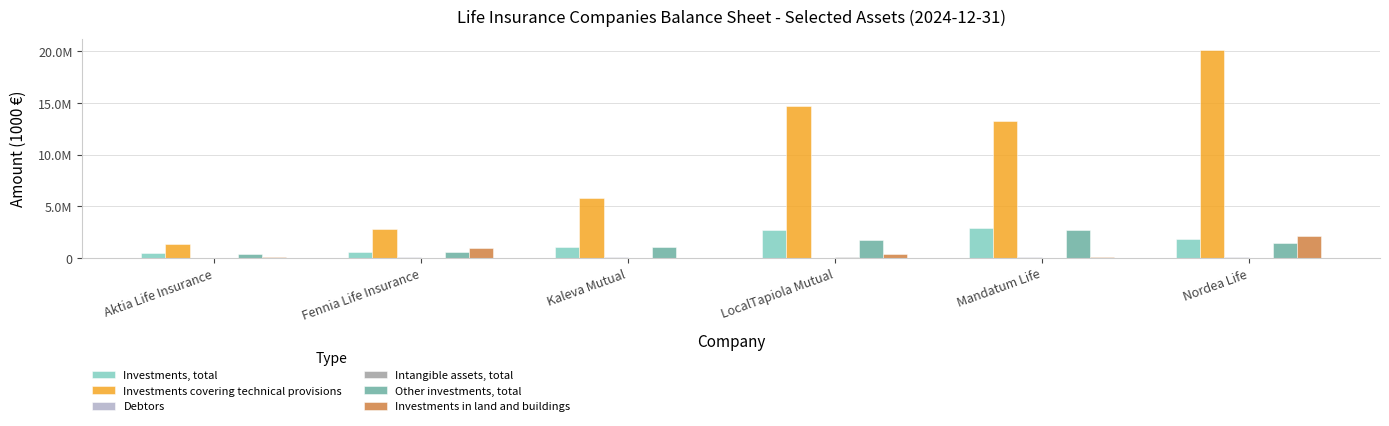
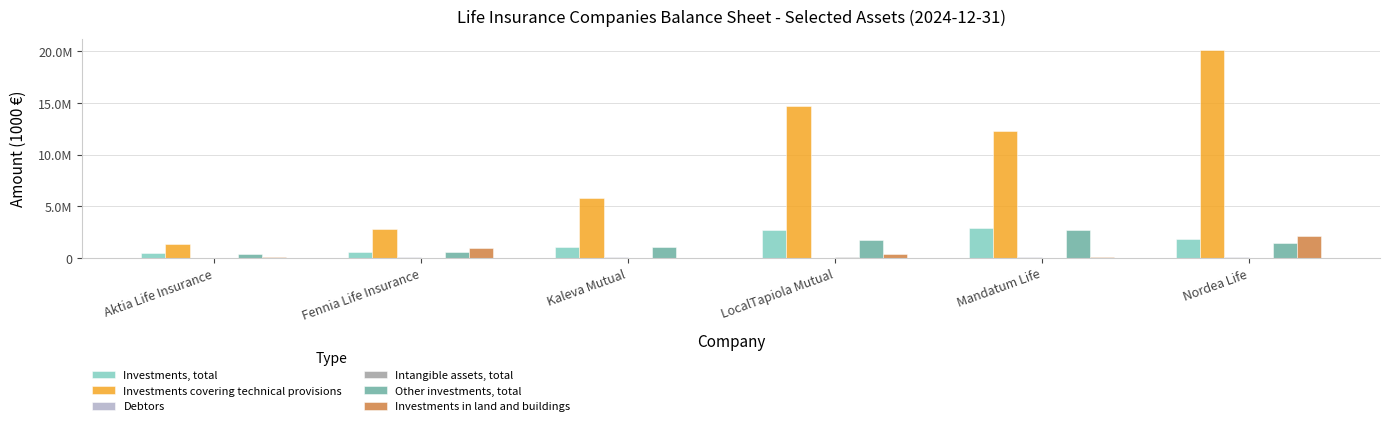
Investments covering technical provisions, Mandatum Life: 13300000 -> 12300000
